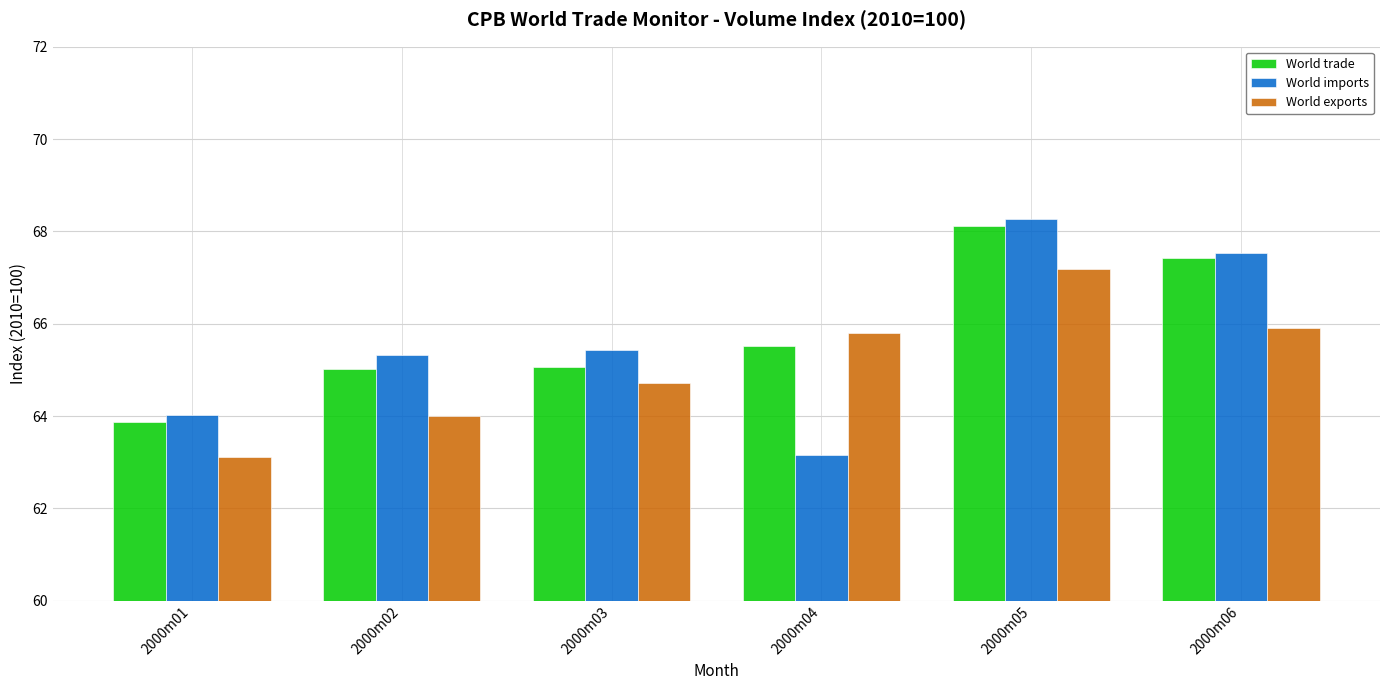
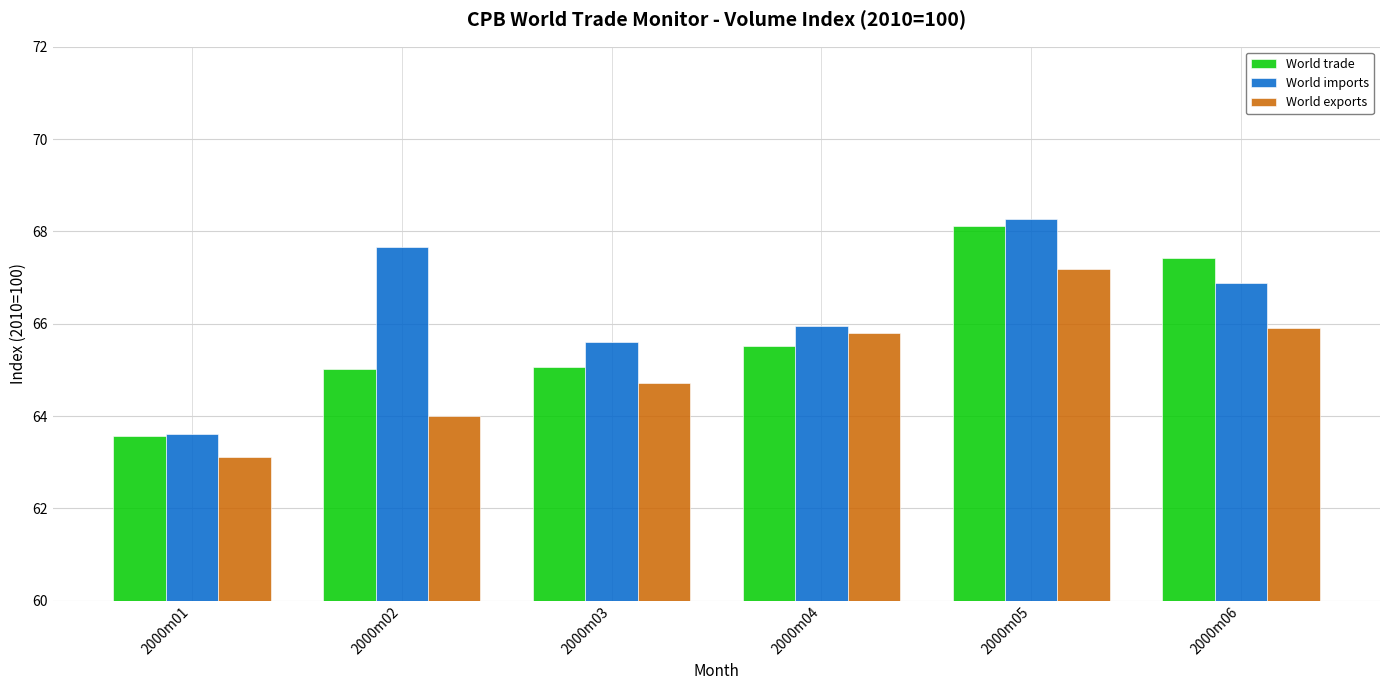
World trade, 2000m01: 63.9 -> 63.6
World imports, 2000m01: 64.0 -> 63.6
World imports, 2000m02: 65.3 -> 67.7
World imports, 2000m03: 65.4 -> 65.6
World imports, 2000m04: 63.2 -> 65.9
World imports, 2000m06: 67.5 -> 66.9
